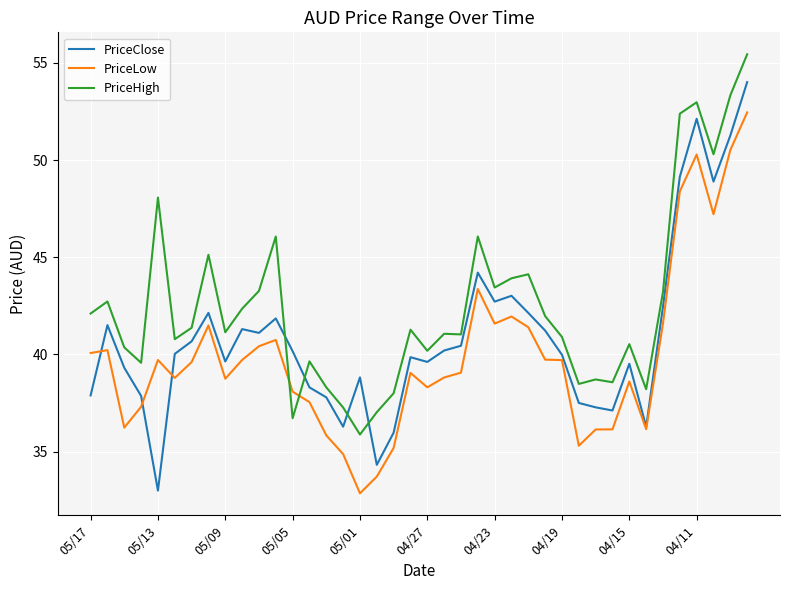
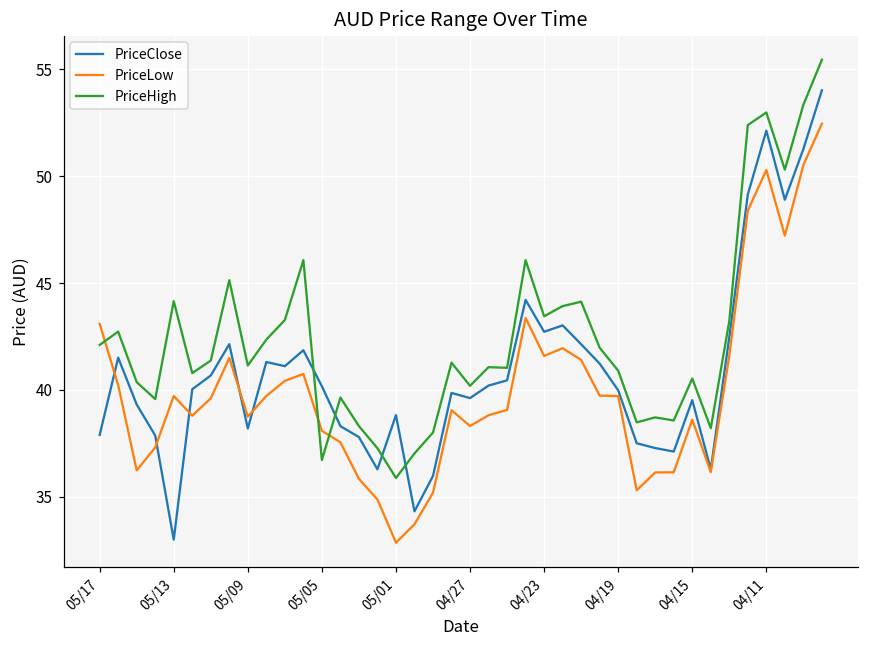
PriceLow, 05/17: 40.1 -> 43.1
PriceHigh, 05/13: 48.1 -> 44.2
PriceClose, 05/09: 39.6 -> 38.2
